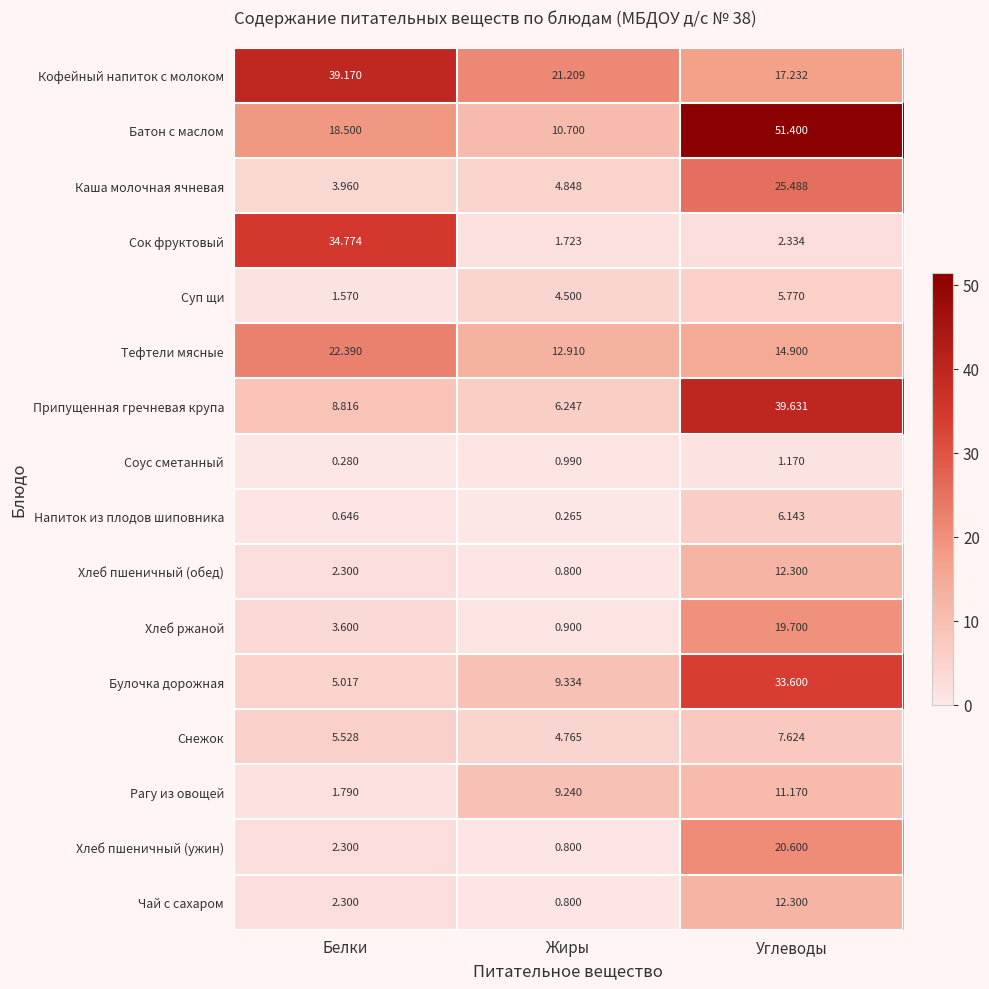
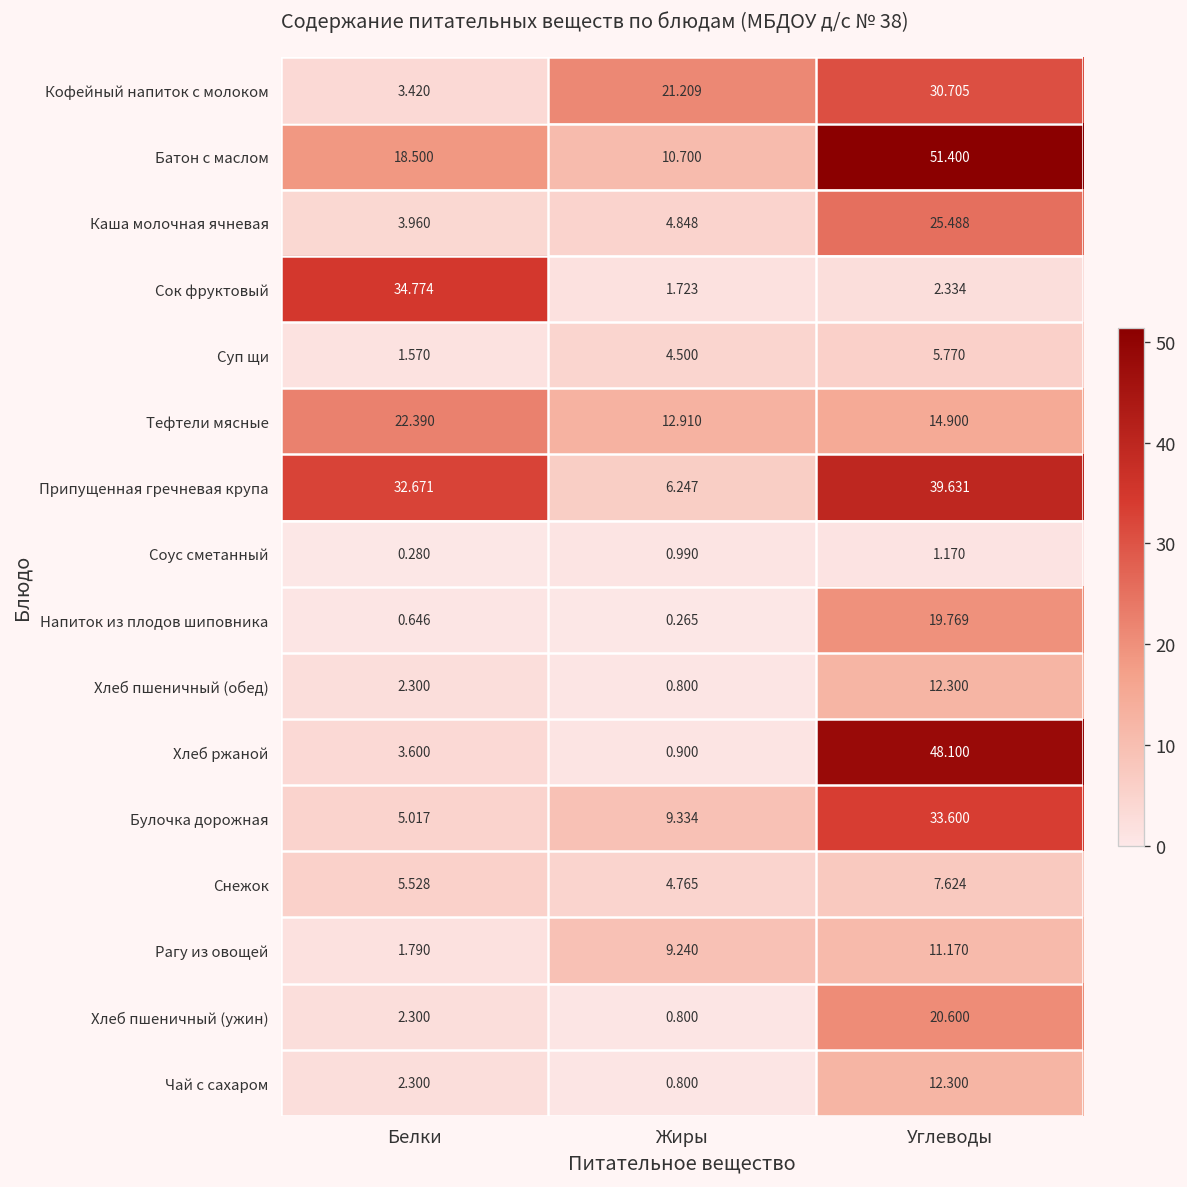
Кофейный напиток с молоком, Белки: 39.170 -> 3.420
Кофейный напиток с молоком, Углеводы: 17.232 -> 30.705
Припущенная гречневая крупа, Белки: 8.816 -> 32.671
Напиток из плодов шиповника, Углеводы: 6.143 -> 19.769
Хлеб ржаной, Углеводы: 19.700 -> 48.100
